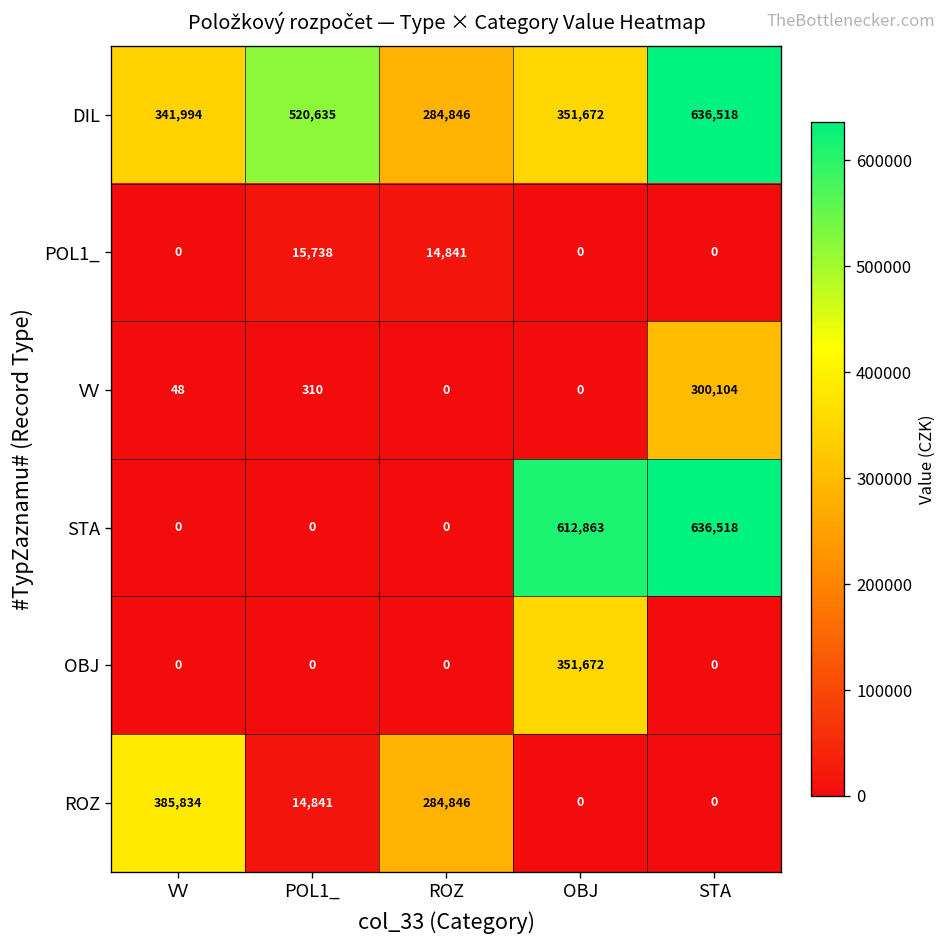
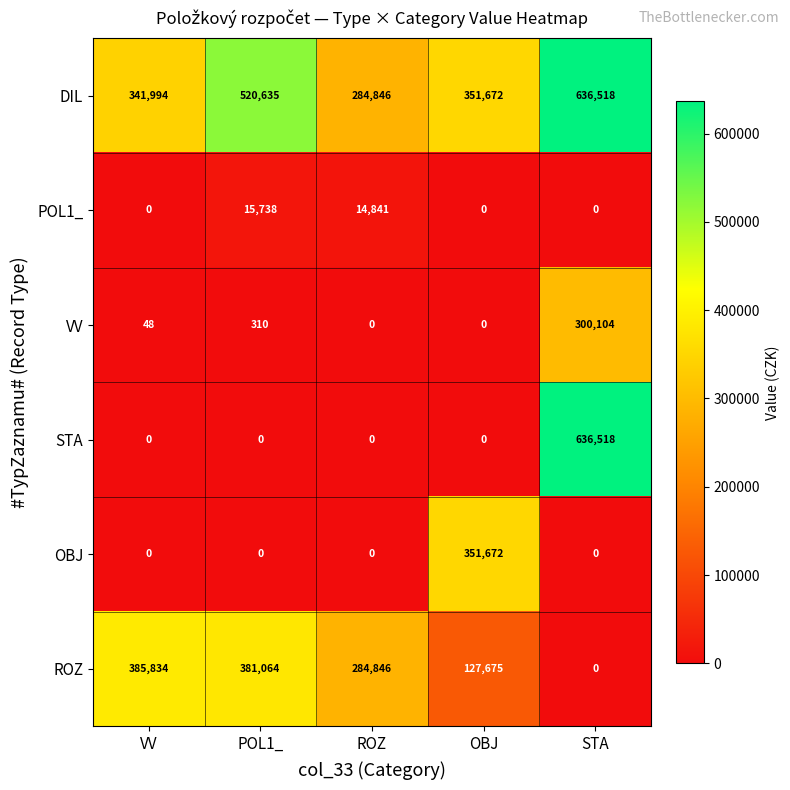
STA, OBJ: 612,863 -> 0
ROZ, POL1_: 14,841 -> 381,064
ROZ, OBJ: 0 -> 127,675
